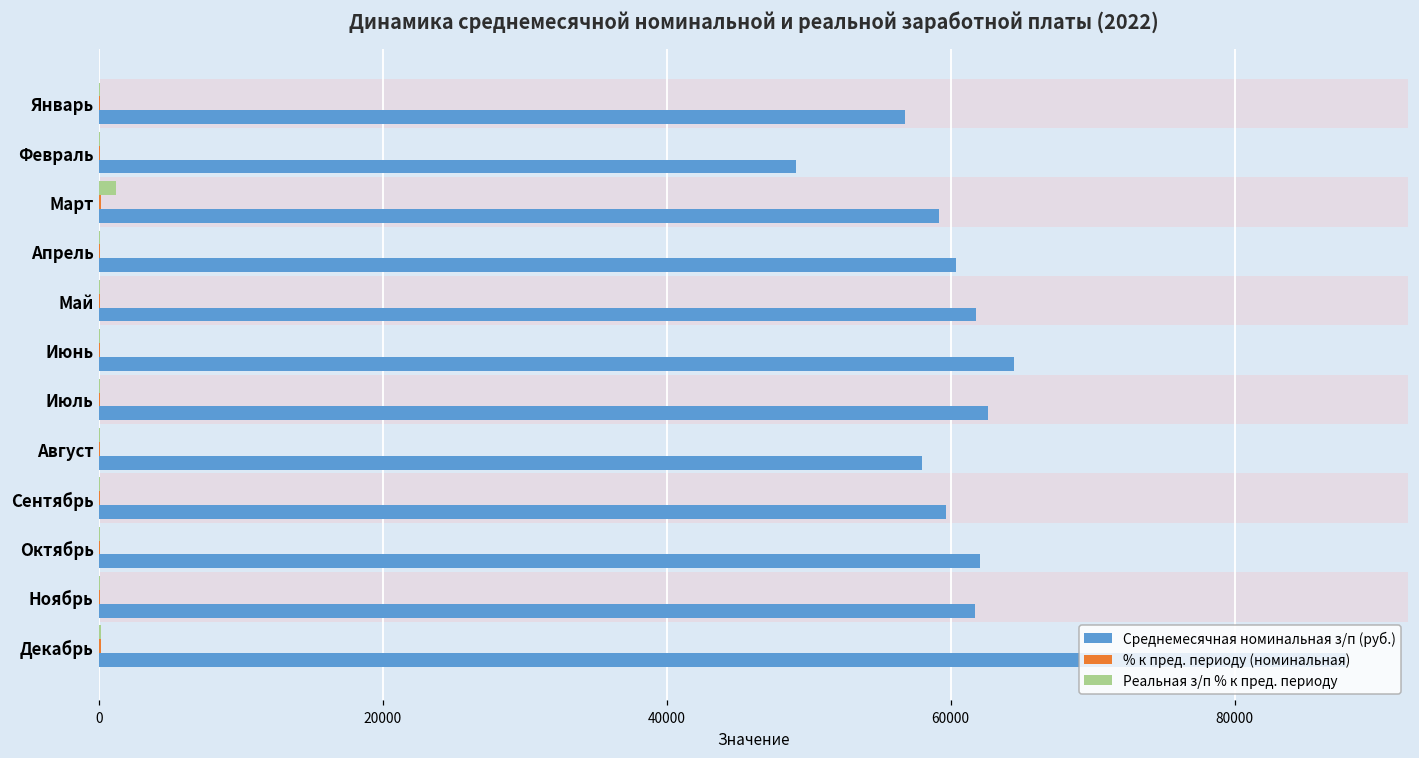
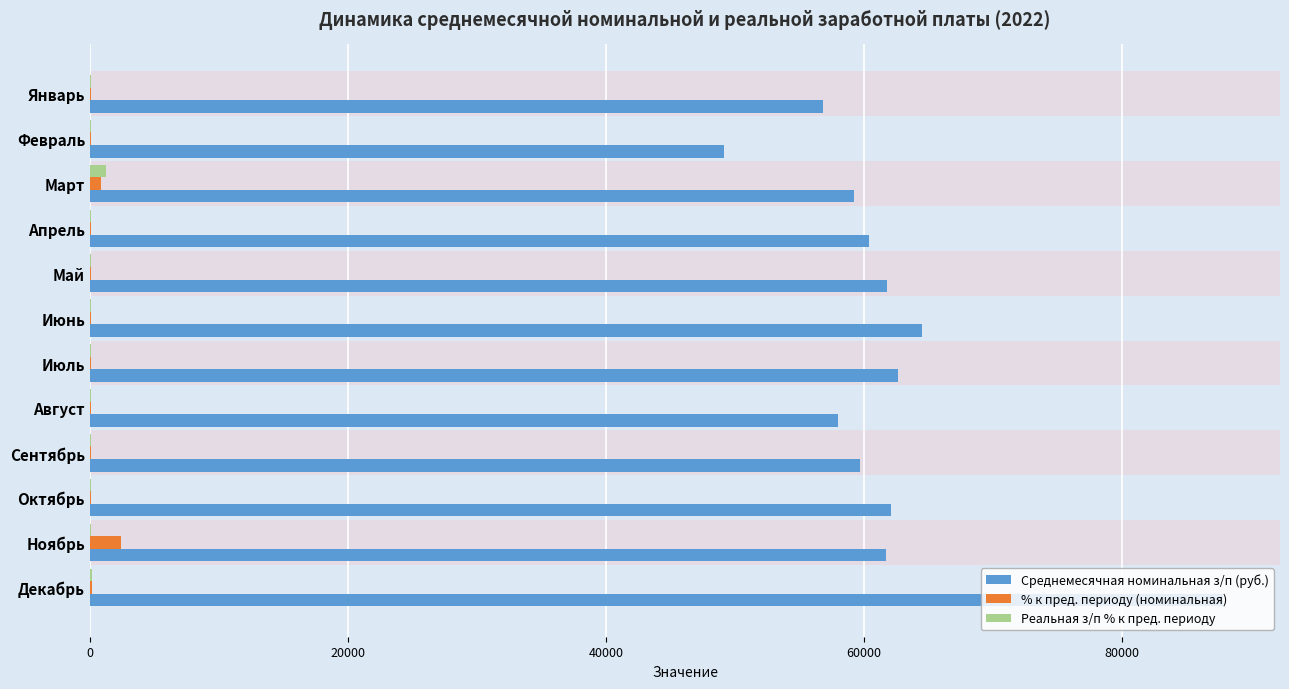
% к пред. периоду (номинальная), Март: 100 -> 800
% к пред. периоду (номинальная), Ноябрь: 100 -> 2400
